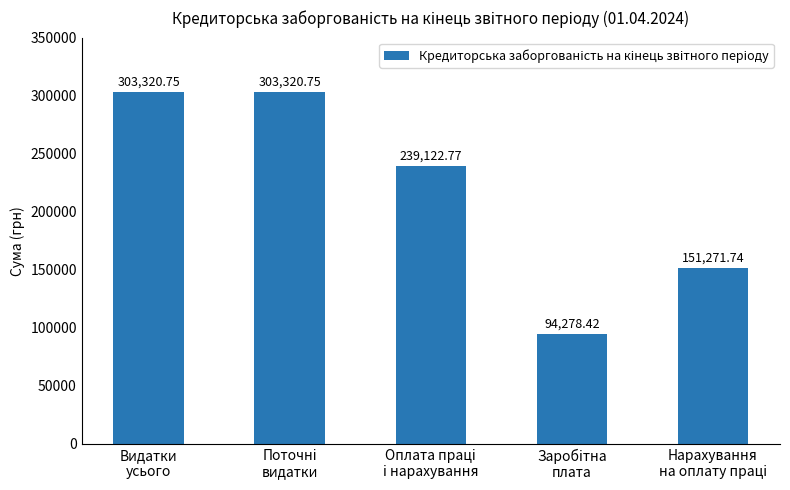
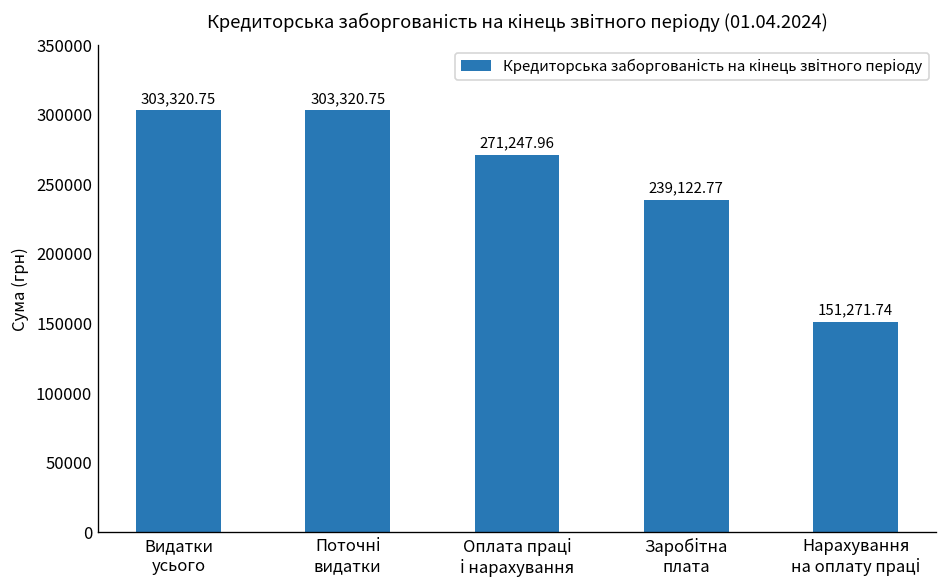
Оплата праці і нарахування: 239,122.77 -> 271,247.96
Заробітна плата: 94,278.42 -> 239,122.77
